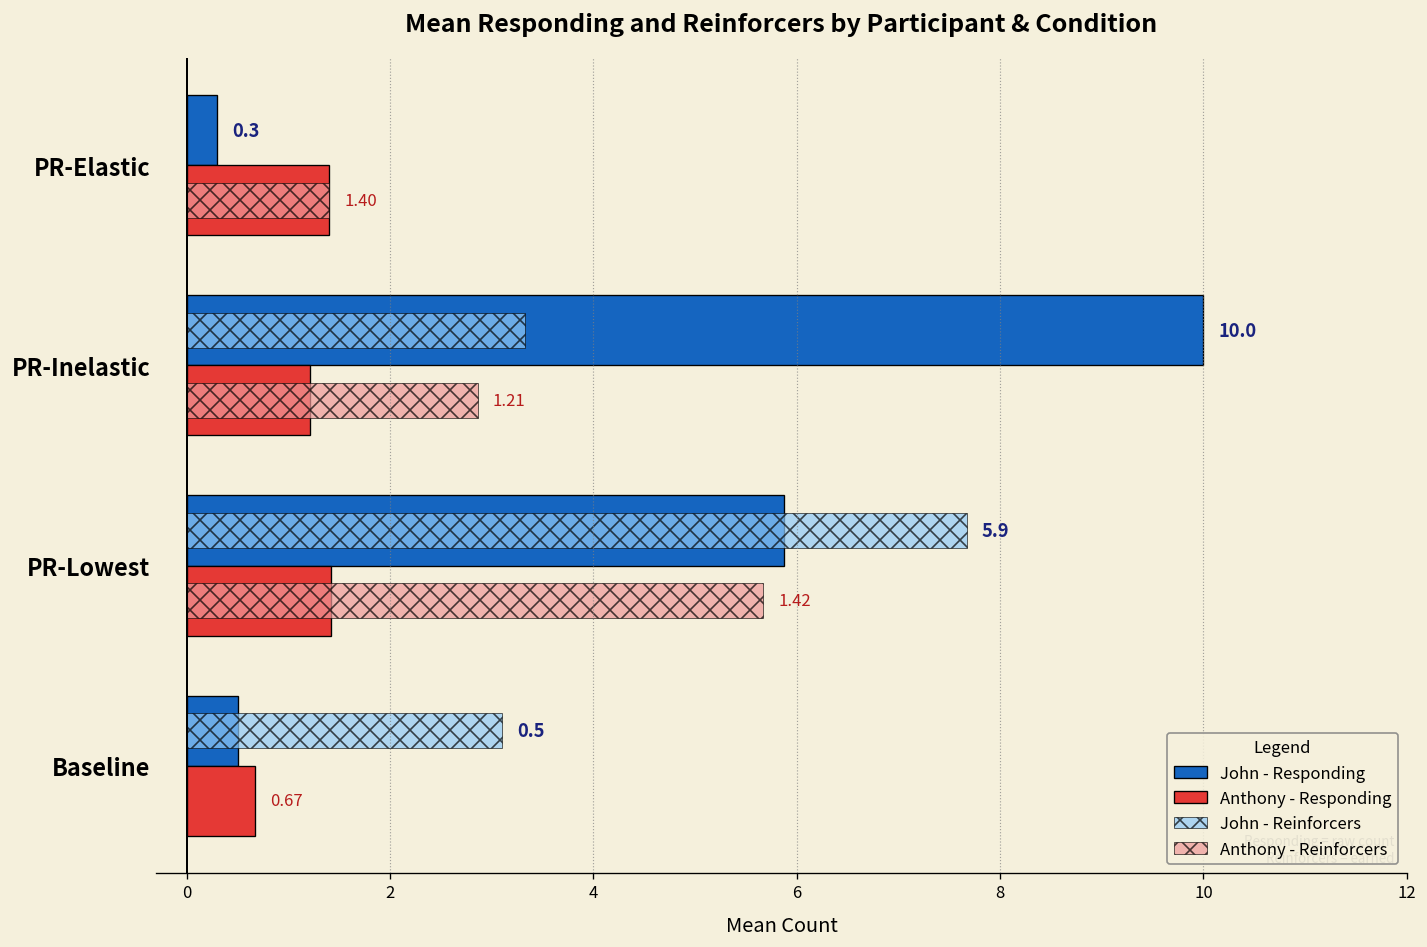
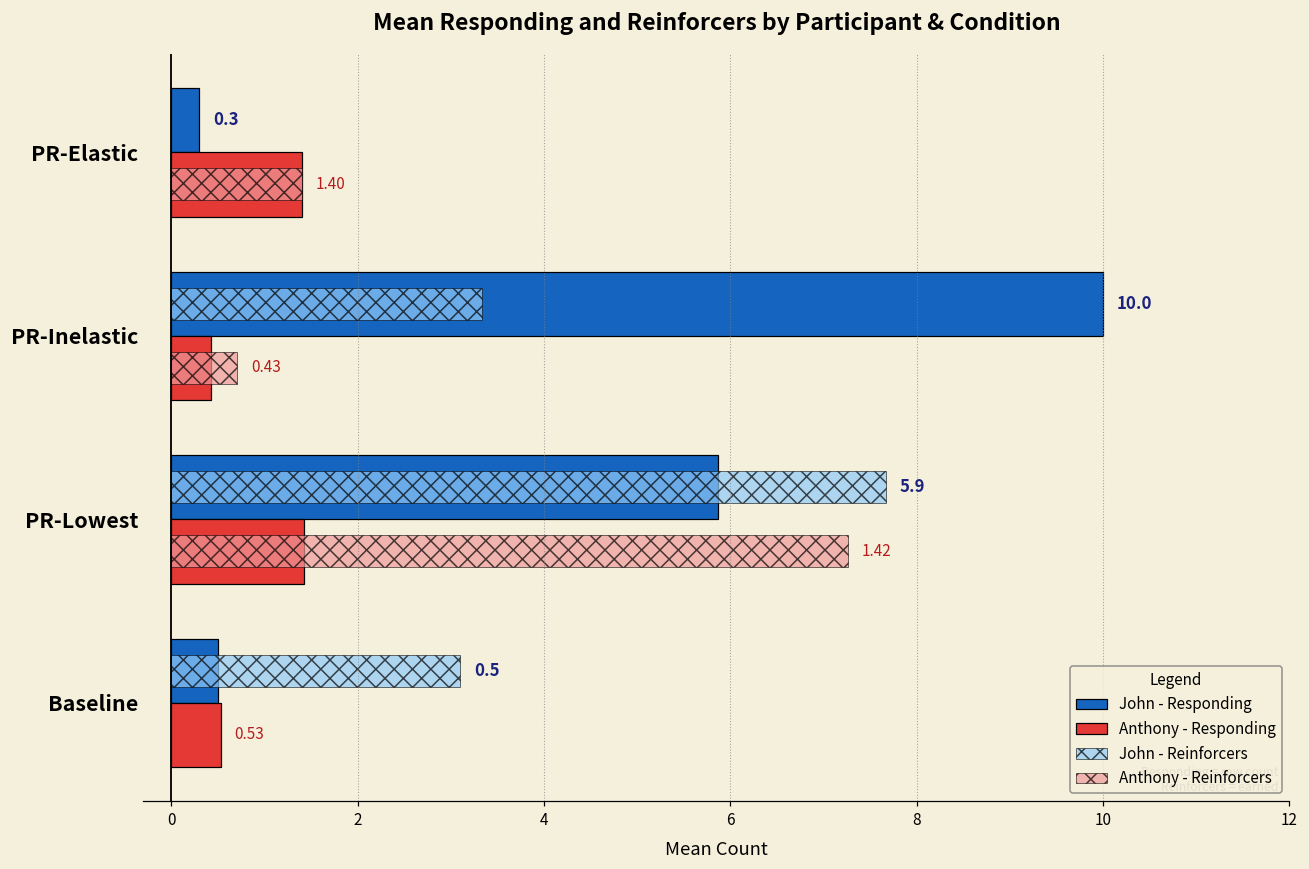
Anthony - Responding, PR-Inelastic: 1.21 -> 0.43
Anthony - Reinforcers, PR-Inelastic: 2.9 -> 0.7
Anthony - Reinforcers, PR-Lowest: 5.7 -> 7.3
Anthony - Responding, Baseline: 0.67 -> 0.53
